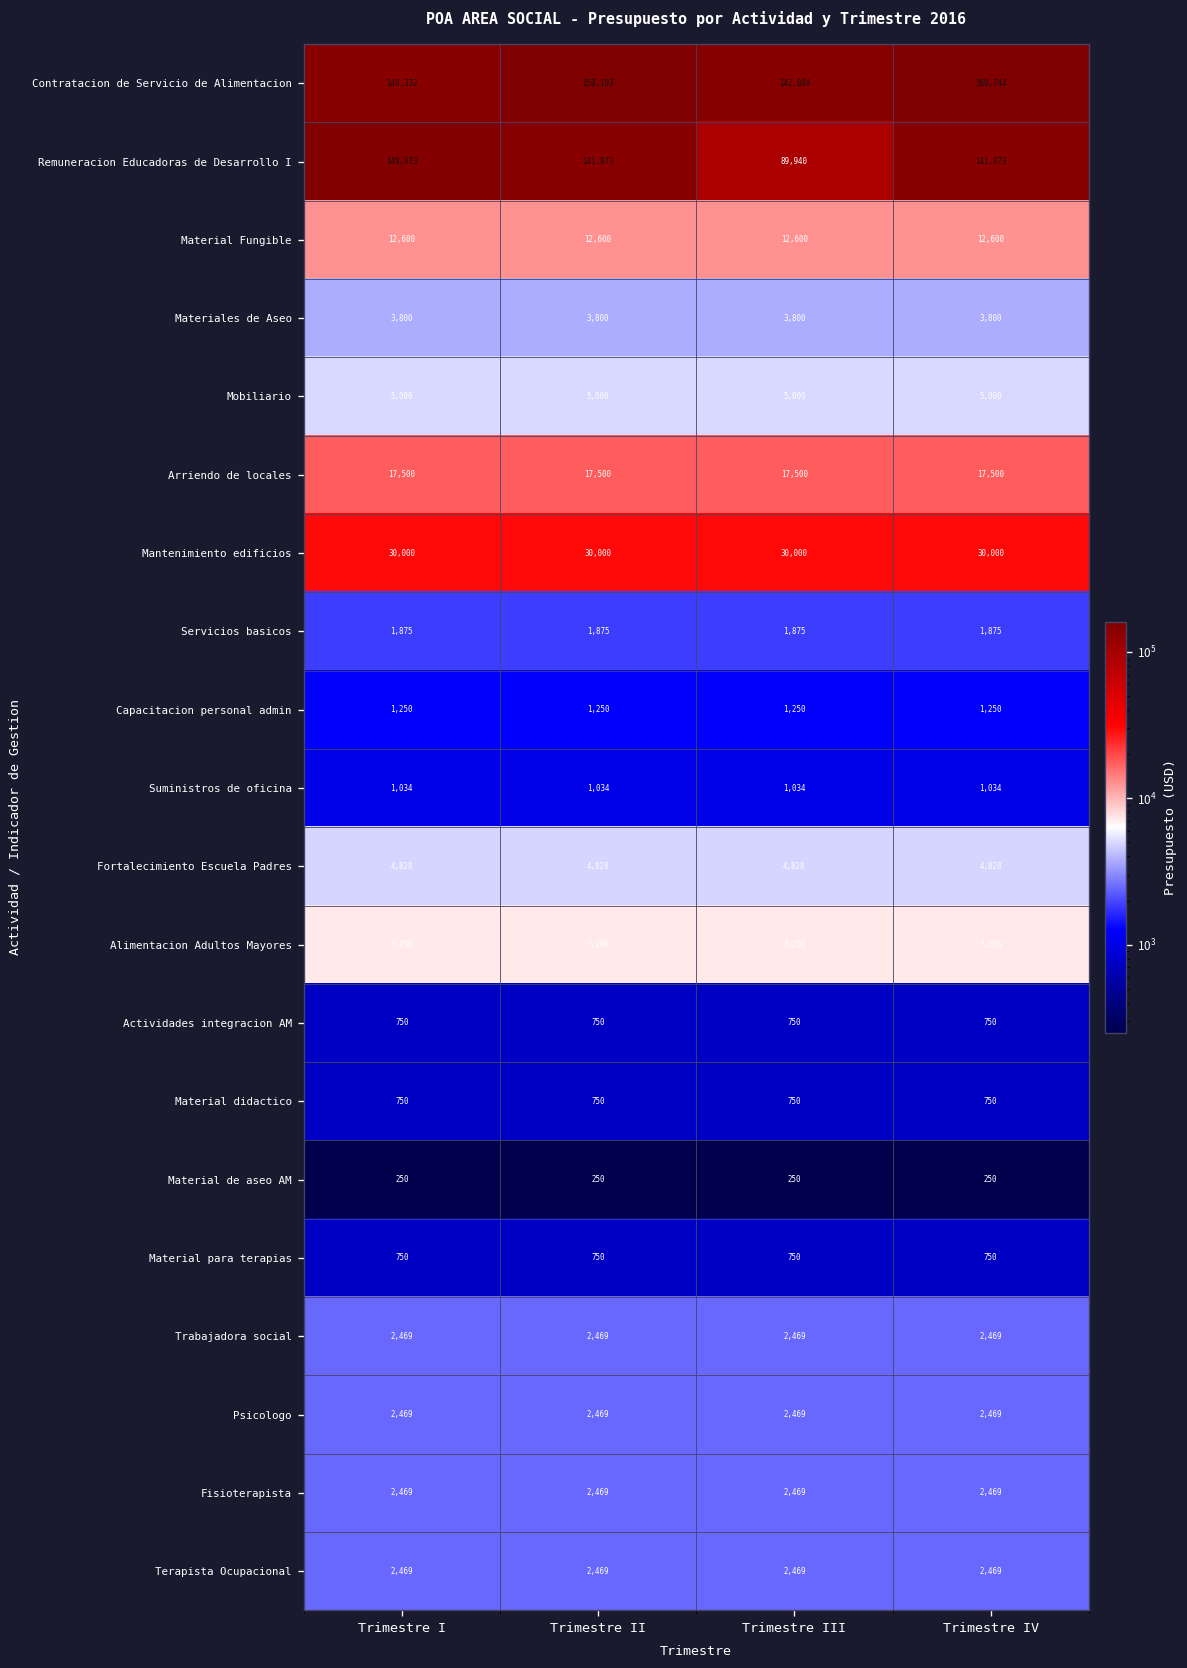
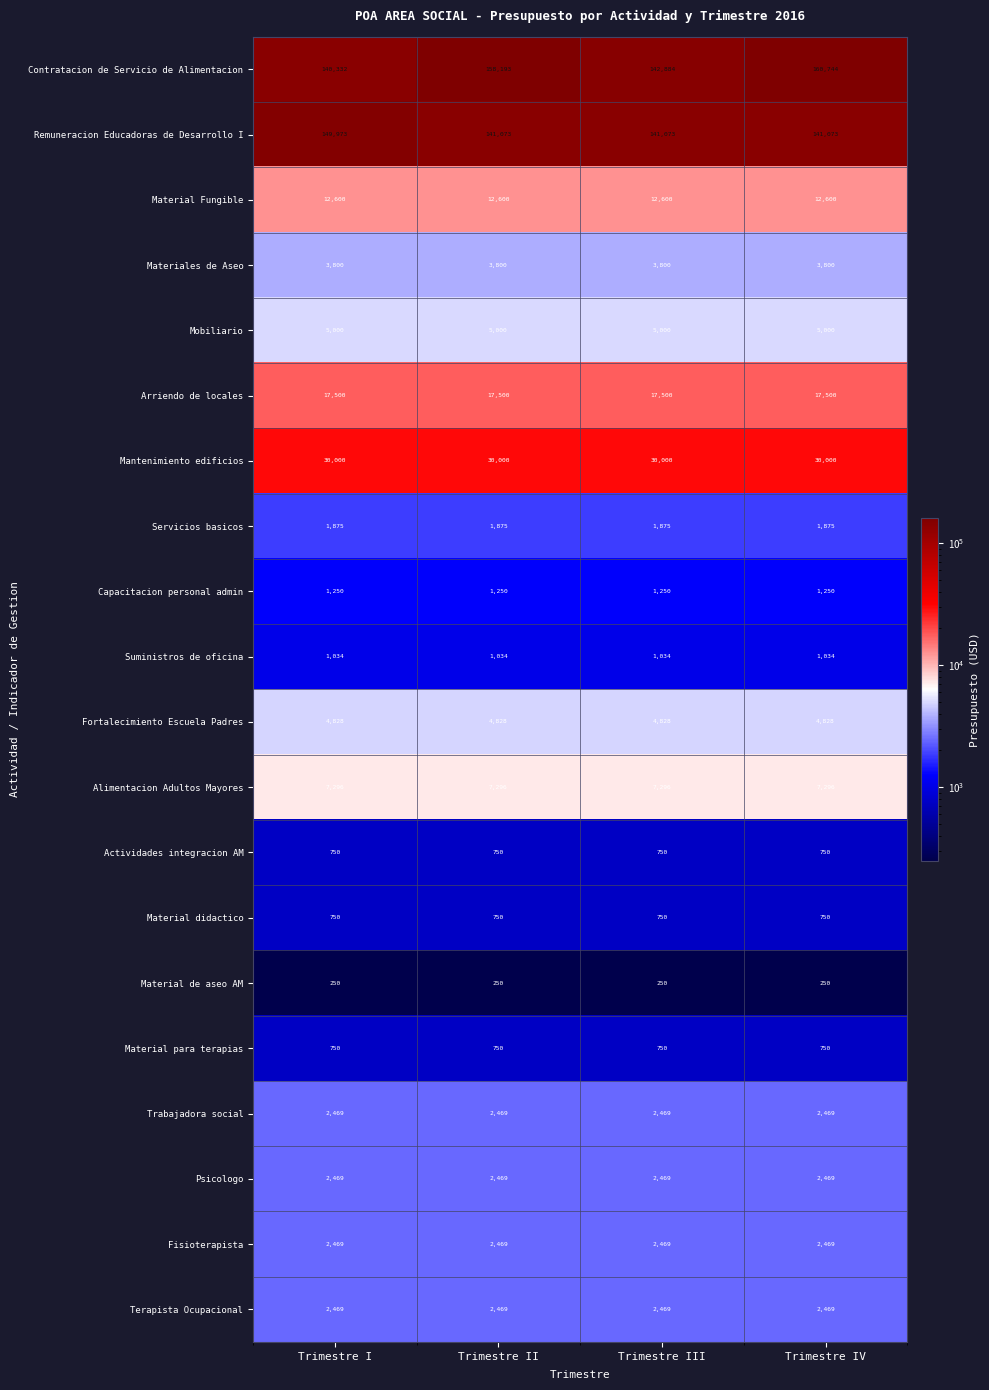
Remuneracion Educadoras de Desarrollo I, Trimestre III: 89,940 -> 141,073
